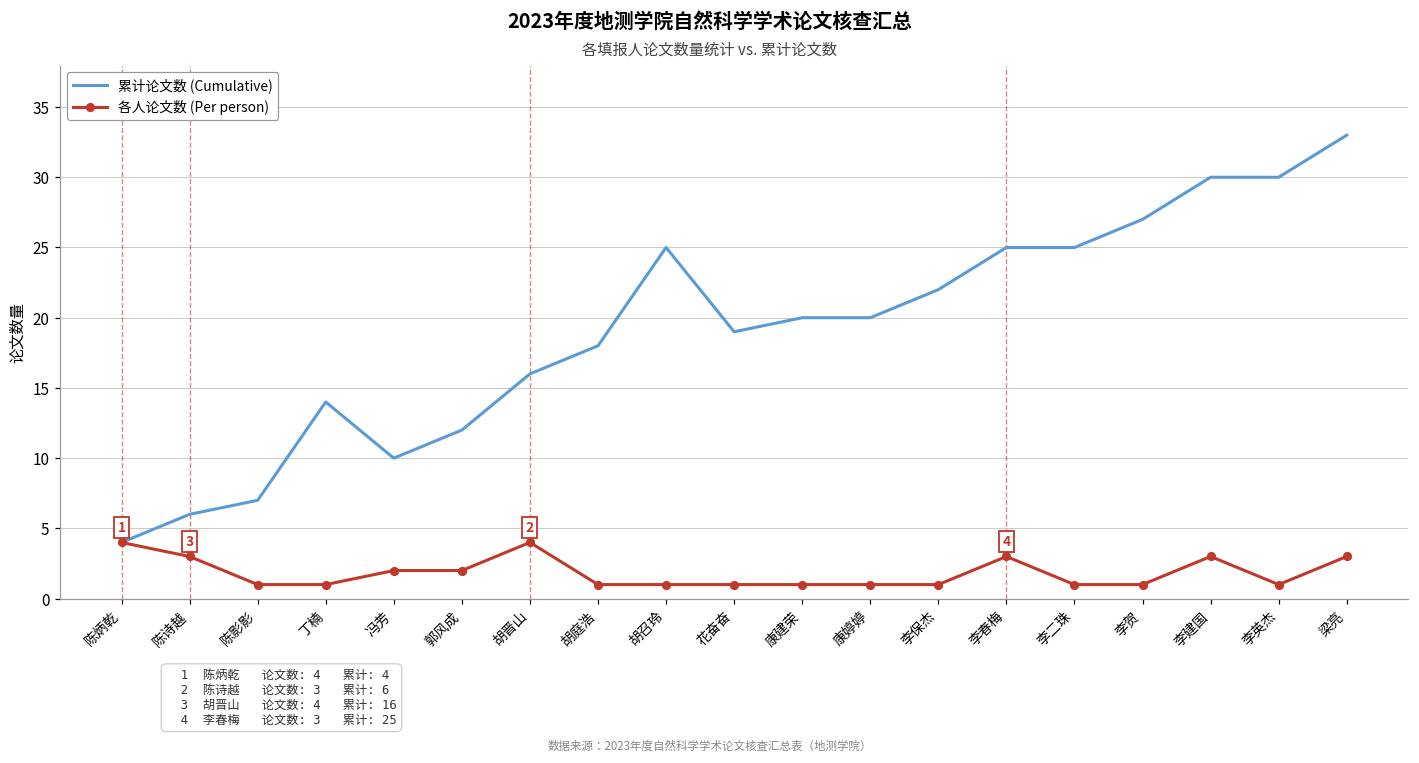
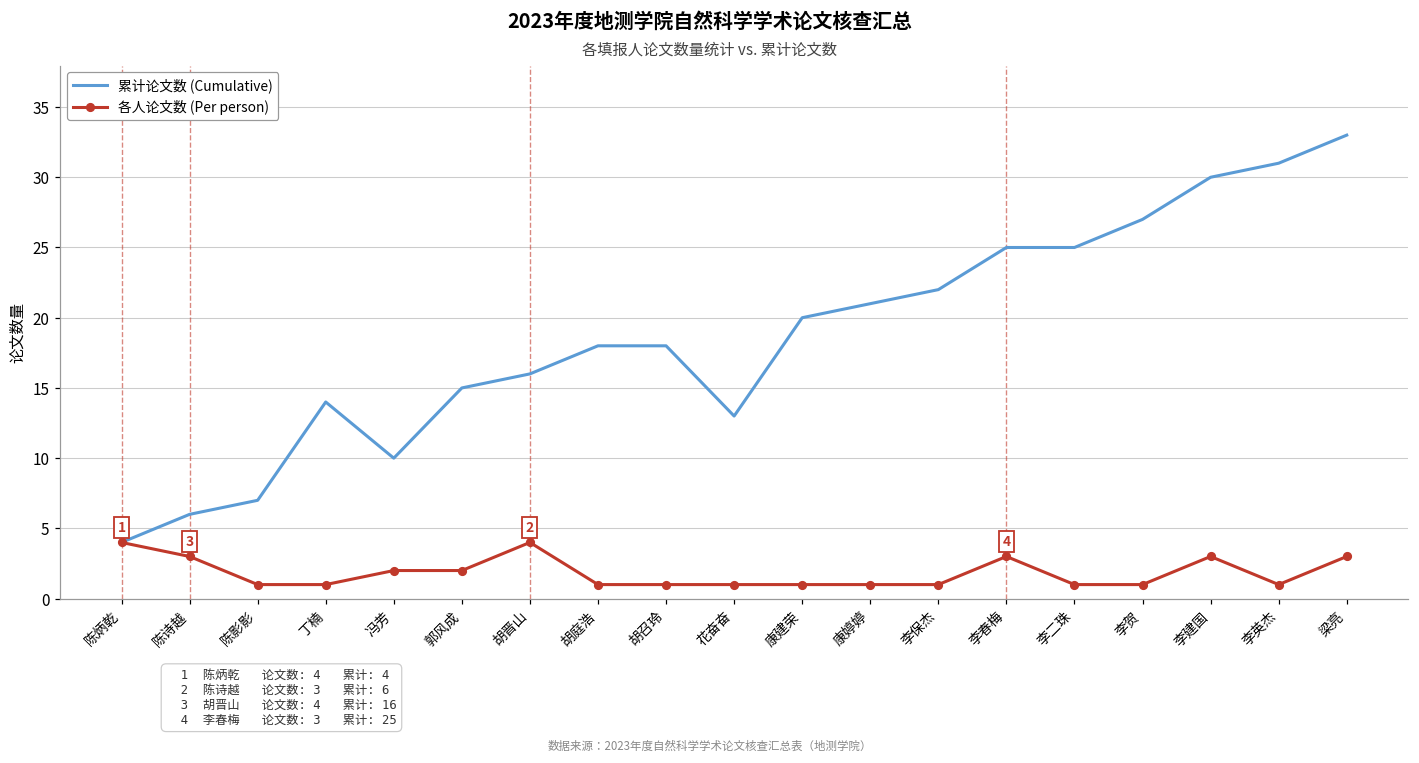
累计论文数 (Cumulative), 郭风成: 12 -> 15
累计论文数 (Cumulative), 胡召玲: 25 -> 18
累计论文数 (Cumulative), 花奋奋: 19 -> 13
累计论文数 (Cumulative), 康婷婷: 20 -> 21
累计论文数 (Cumulative), 李英杰: 30 -> 31
